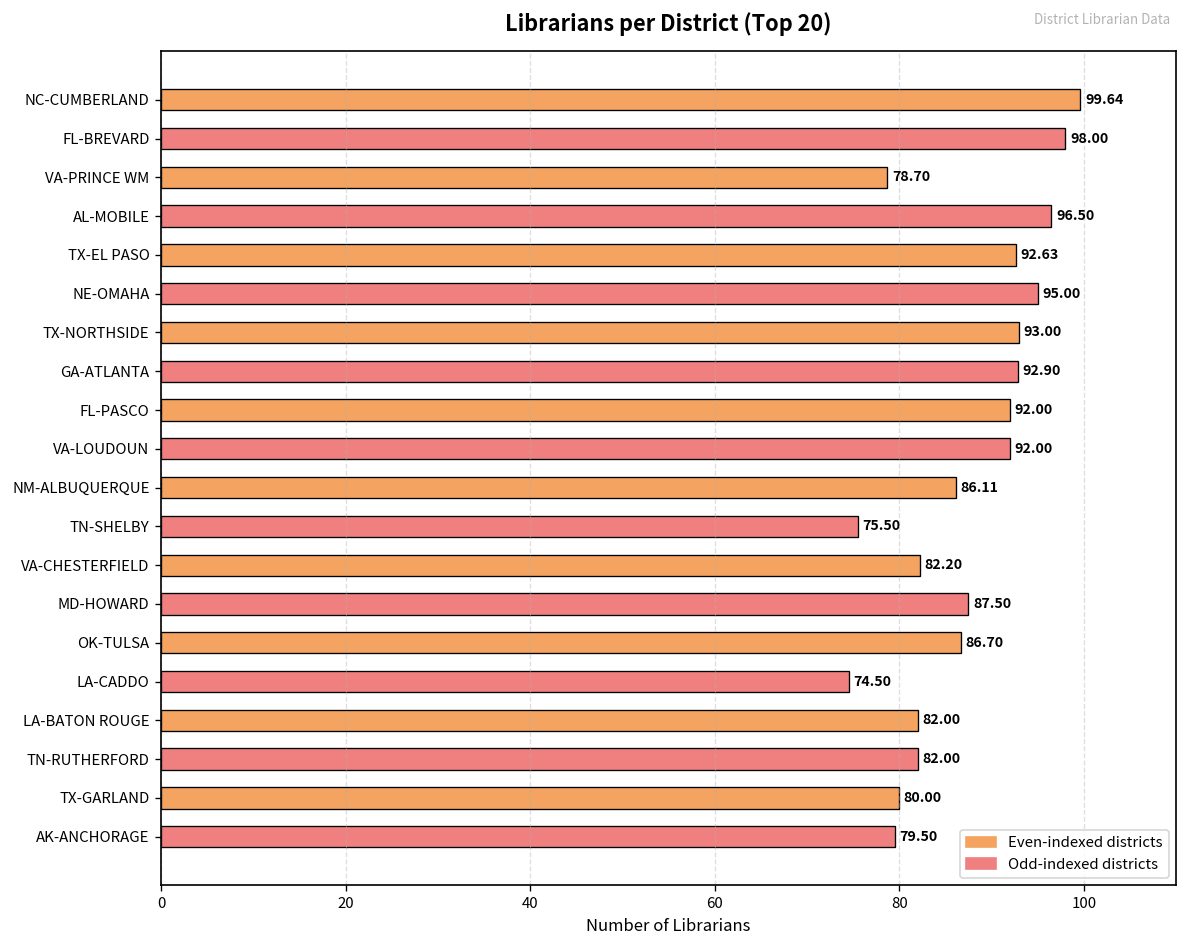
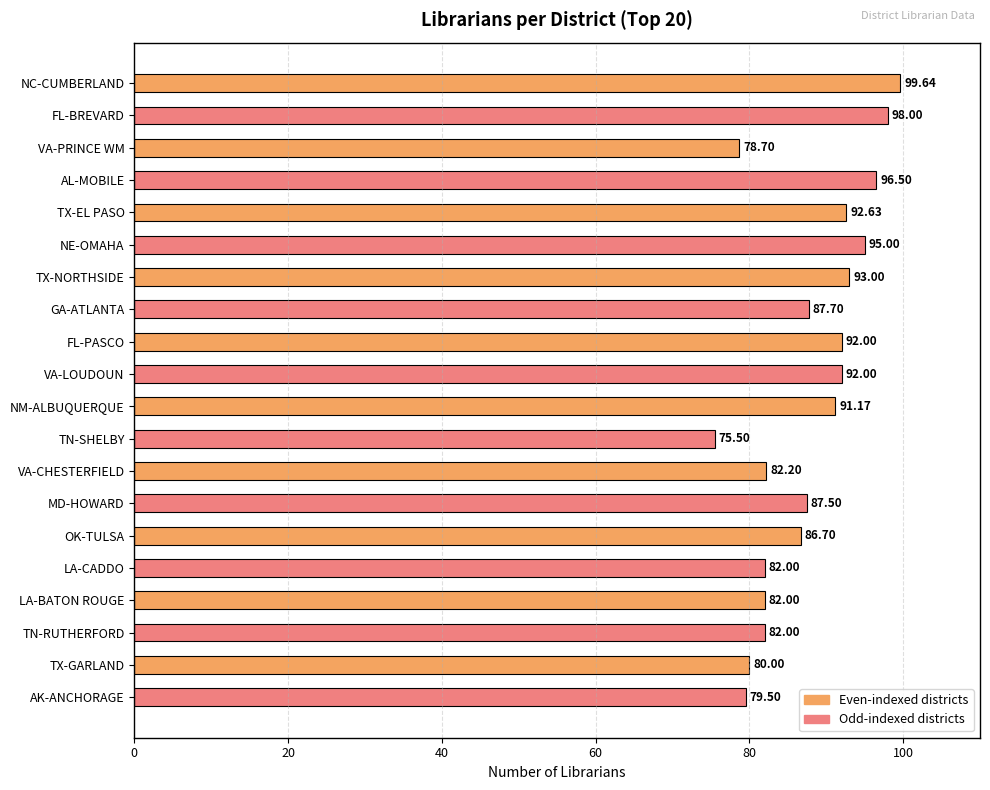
GA-ATLANTA: 92.90 -> 87.70
NM-ALBUQUERQUE: 86.11 -> 91.17
LA-CADDO: 74.50 -> 82.00
